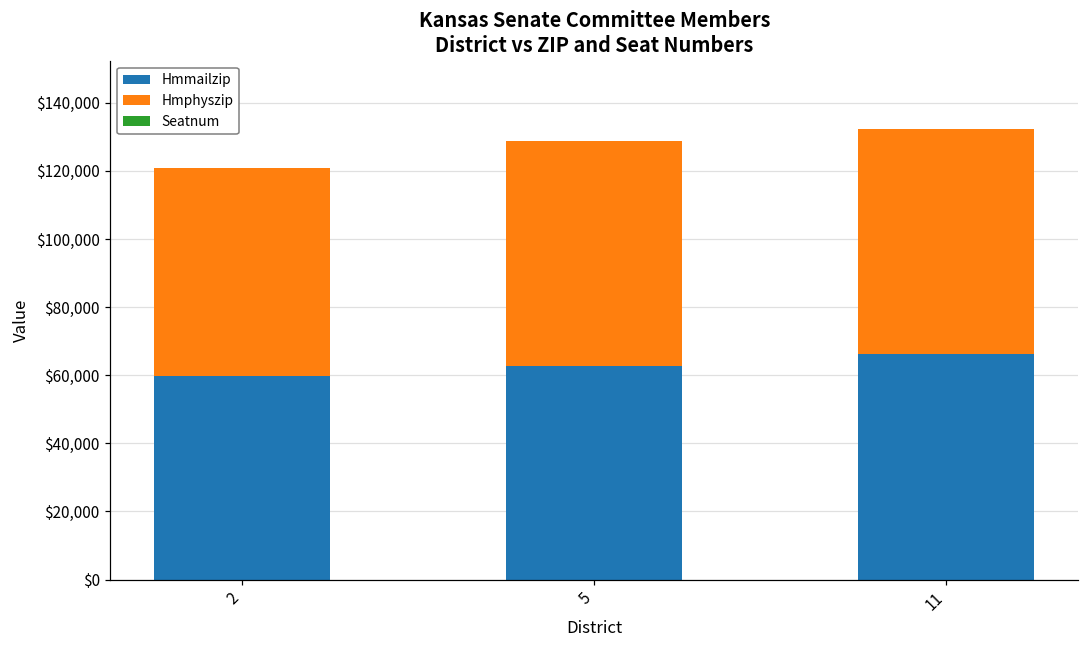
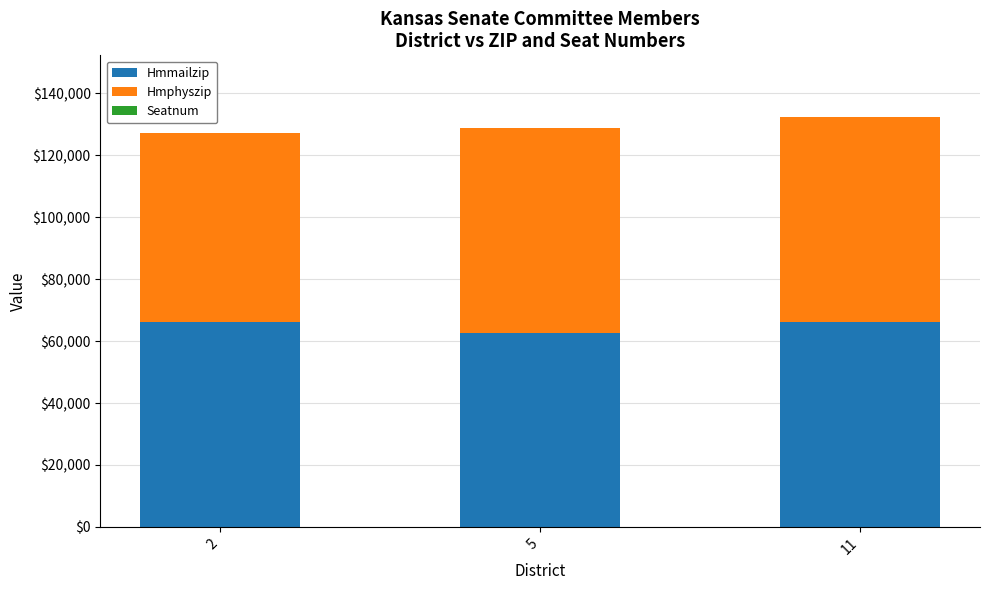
Hmmailzip, 2: $60,000 -> $66,000
